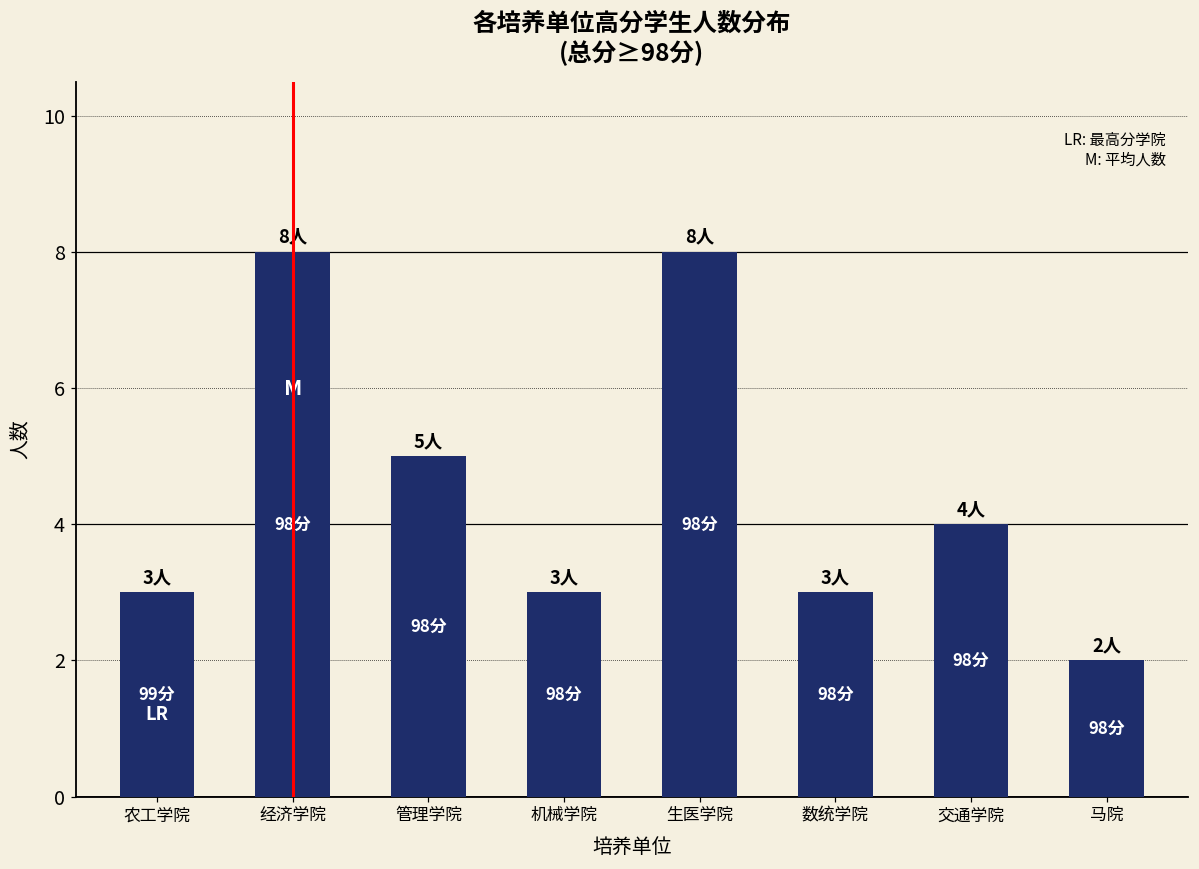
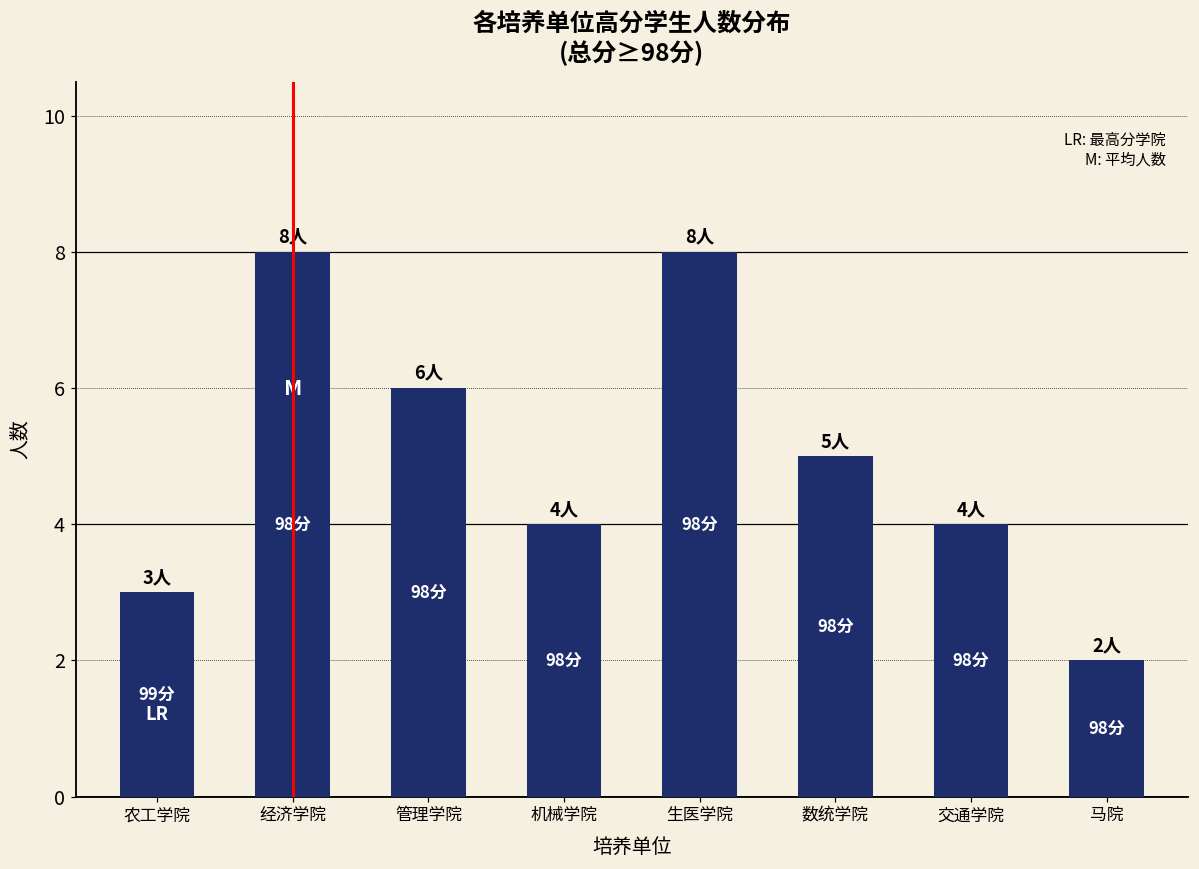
管理学院: 5人 -> 6人
机械学院: 3人 -> 4人
数统学院: 3人 -> 5人
